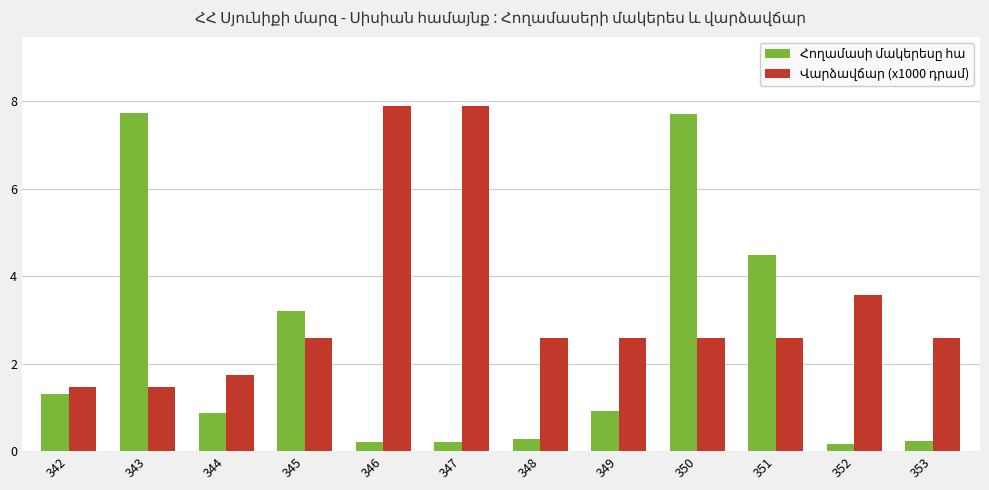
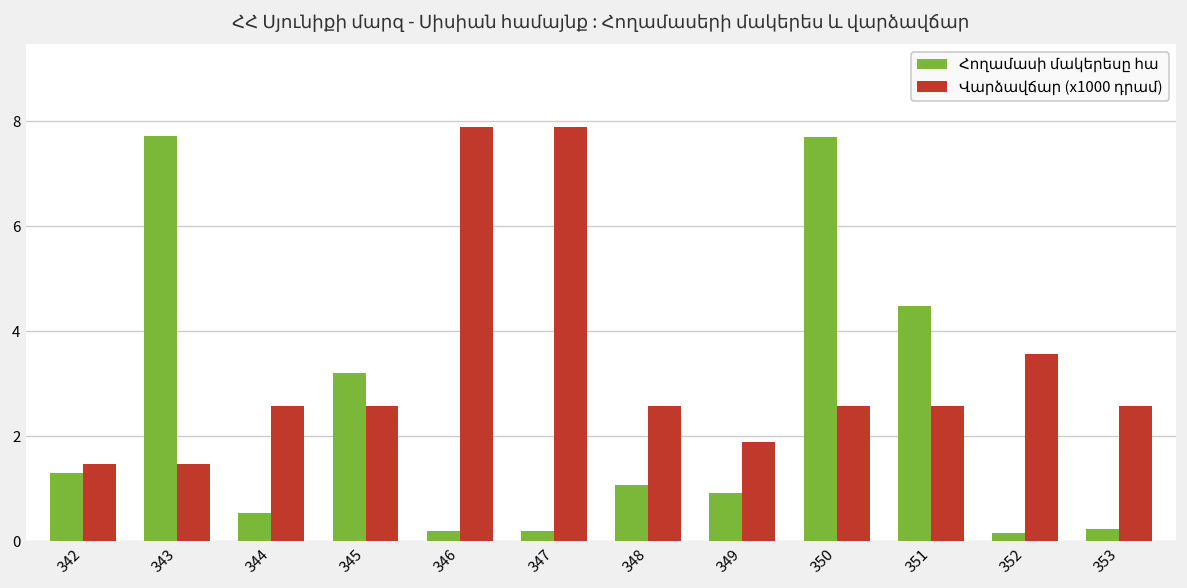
Հողամասի մակերեսը հա, 344: 0.9 -> 0.5
Վարձավճար (x1000 դրամ), 344: 1.7 -> 2.6
Հողամասի մակերեսը հա, 348: 0.3 -> 1.1
Վարձավճար (x1000 դրամ), 349: 2.6 -> 1.9
